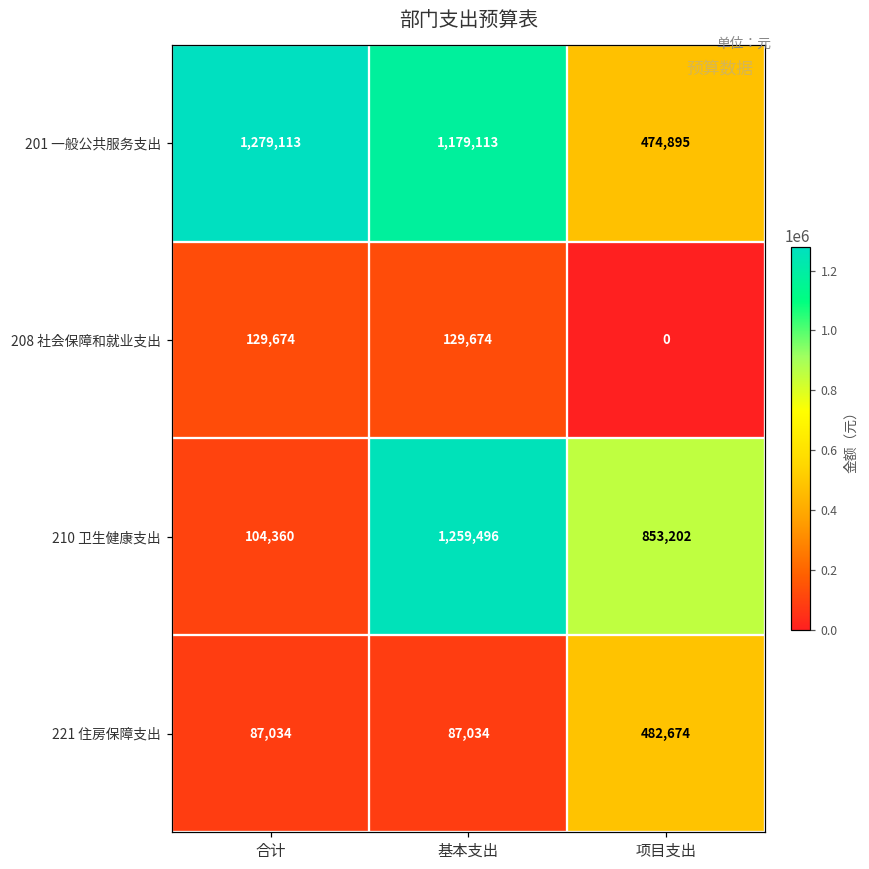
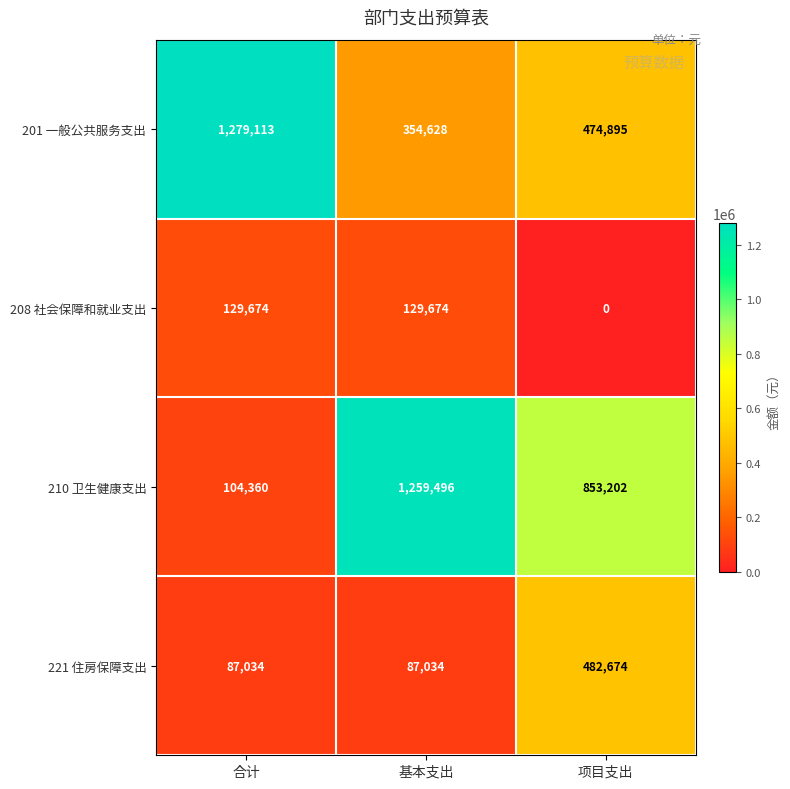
201 一般公共服务支出, 基本支出: 1,179,113 -> 354,628
